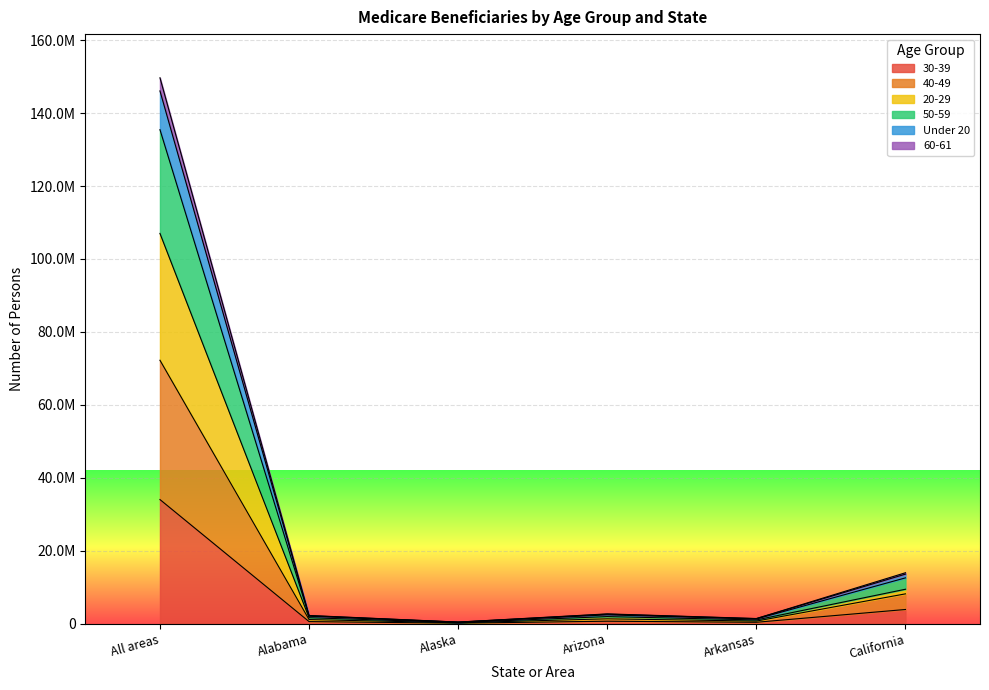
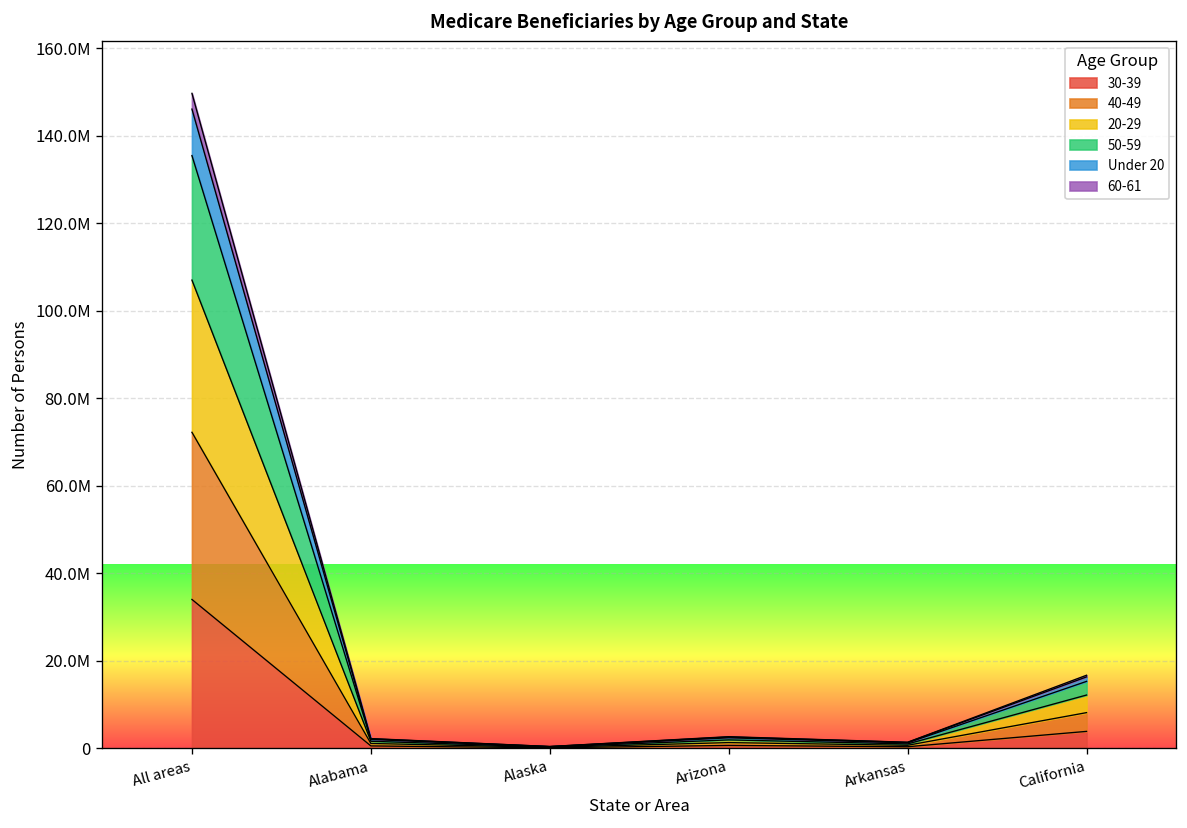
20-29, California: 1000000 -> 4000000
